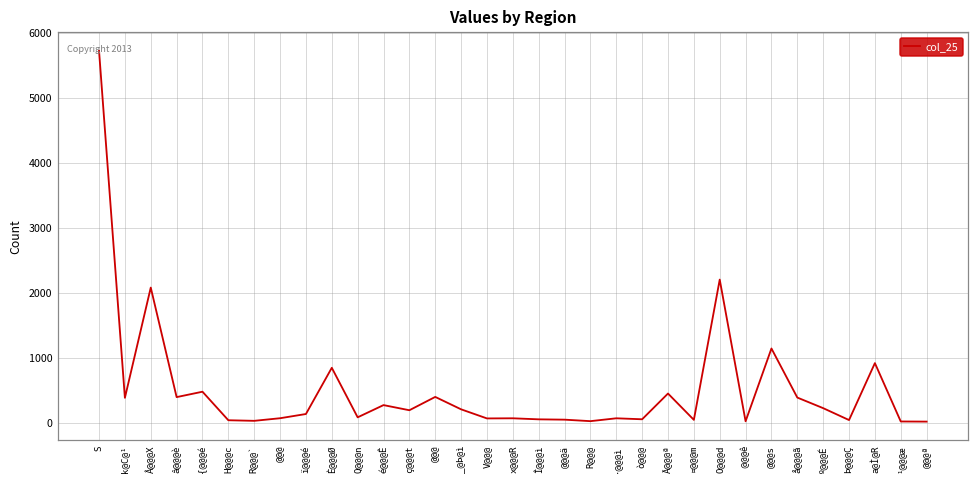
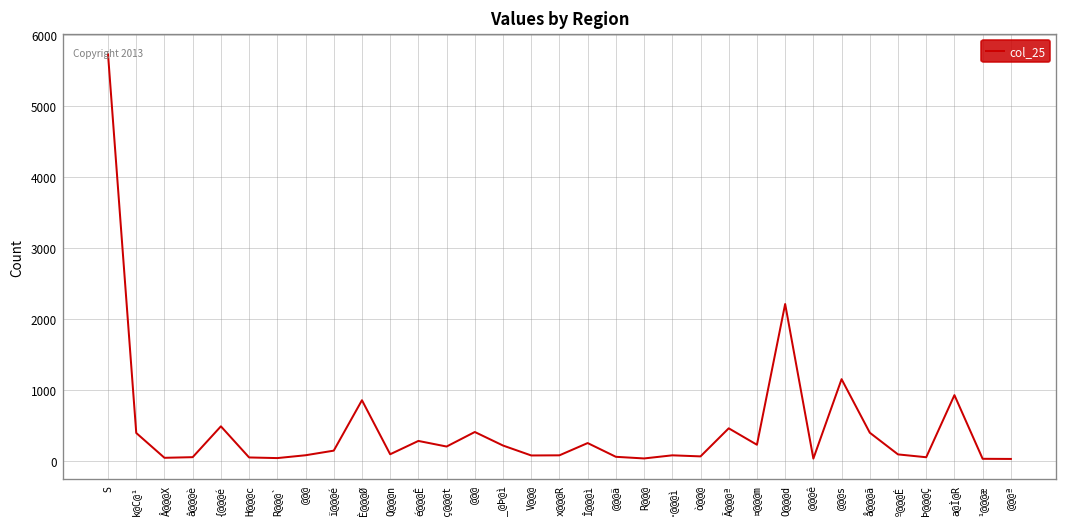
Â@@@X: 2100 -> 0
â@@@è: 400 -> 0
Î@@@ì: 100 -> 200
¤@@@m: 100 -> 200
º@@@É: 200 -> 100
